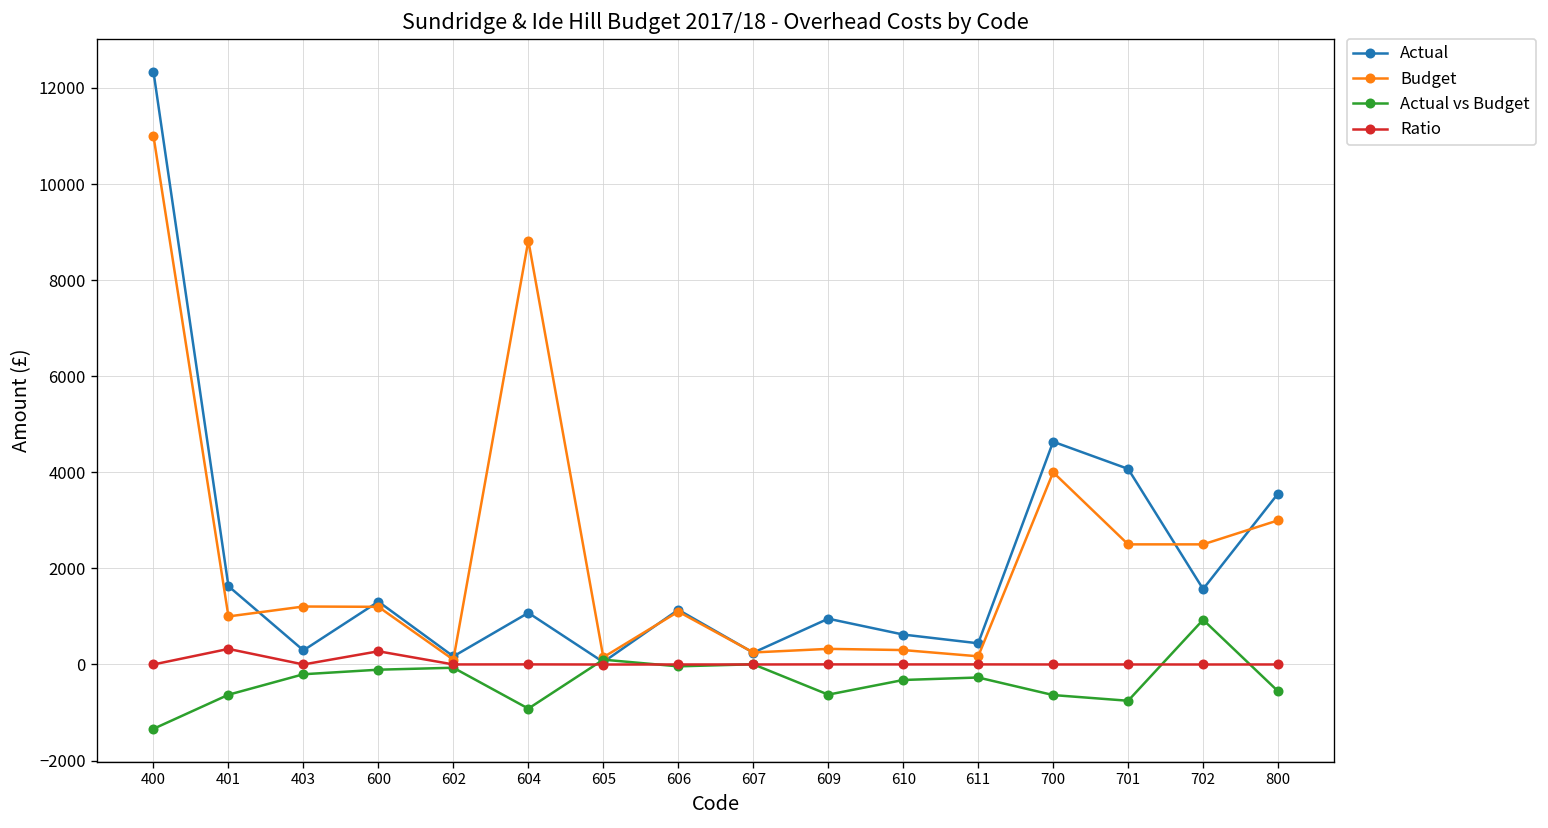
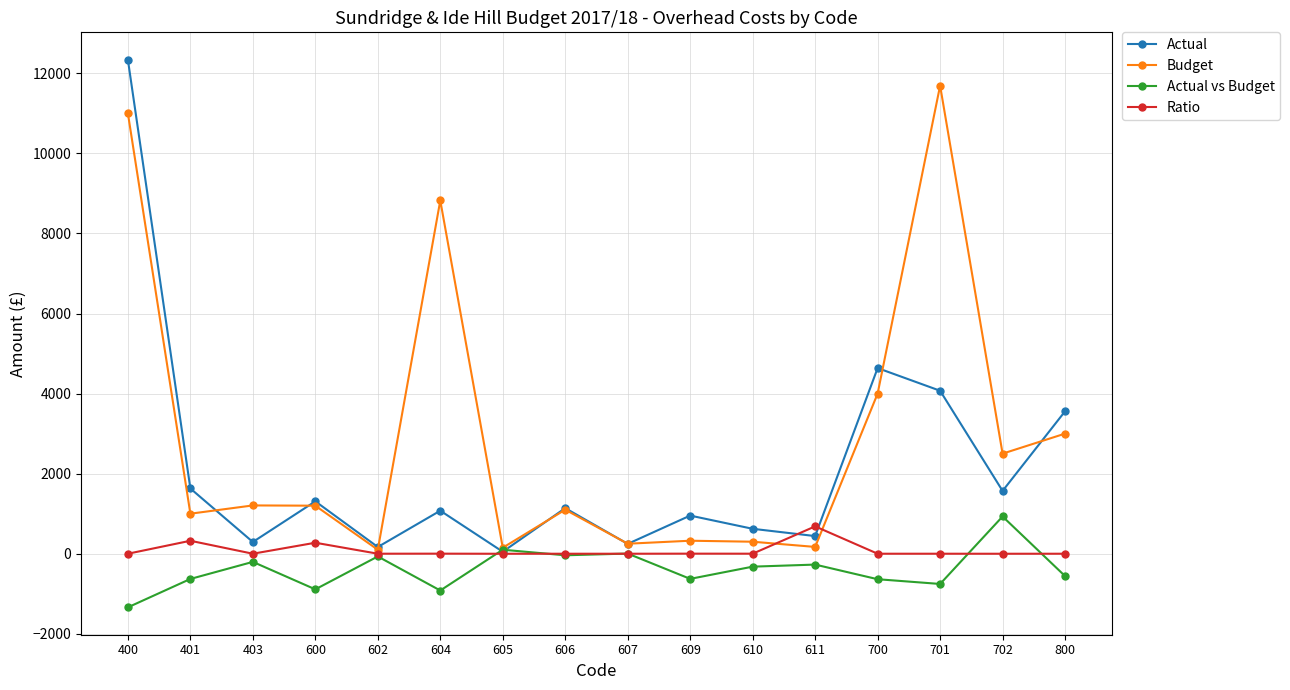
Actual vs Budget, 600: -100 -> -900
Ratio, 611: 0 -> 700
Budget, 701: 2500 -> 11700
